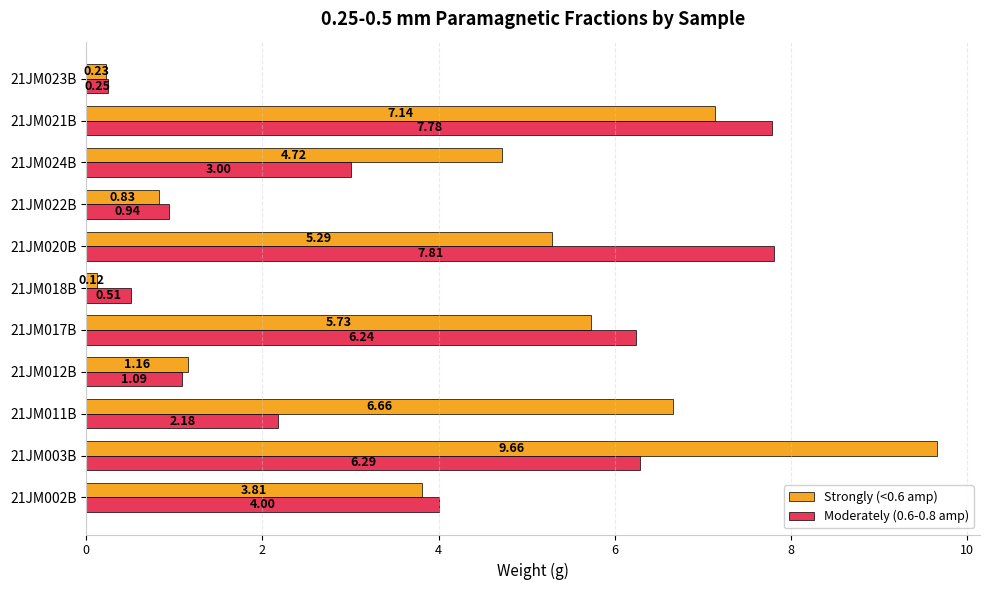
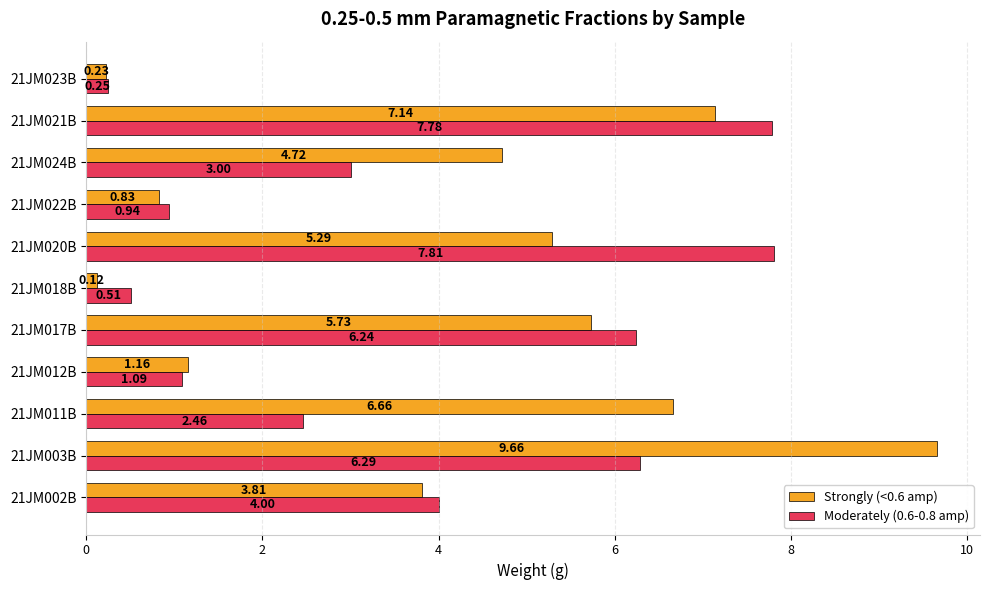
Moderately (0.6-0.8 amp), 21JM011B: 2.18 -> 2.46
